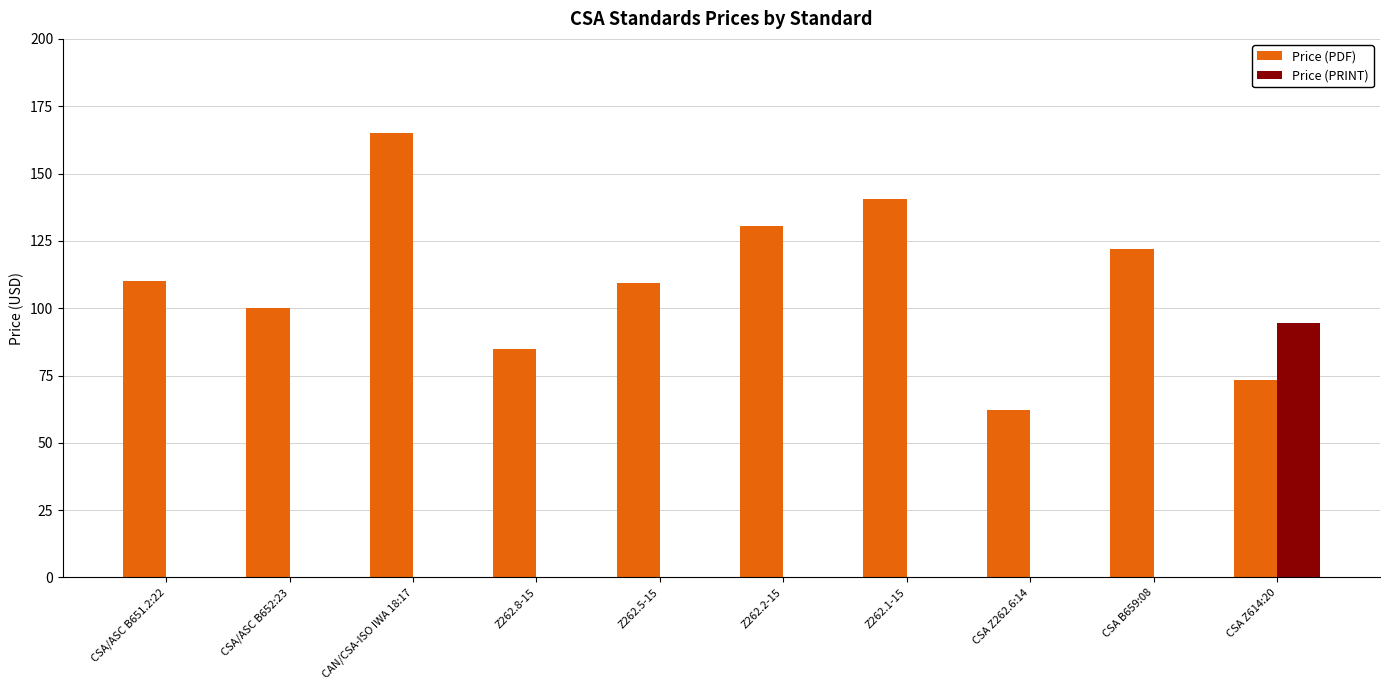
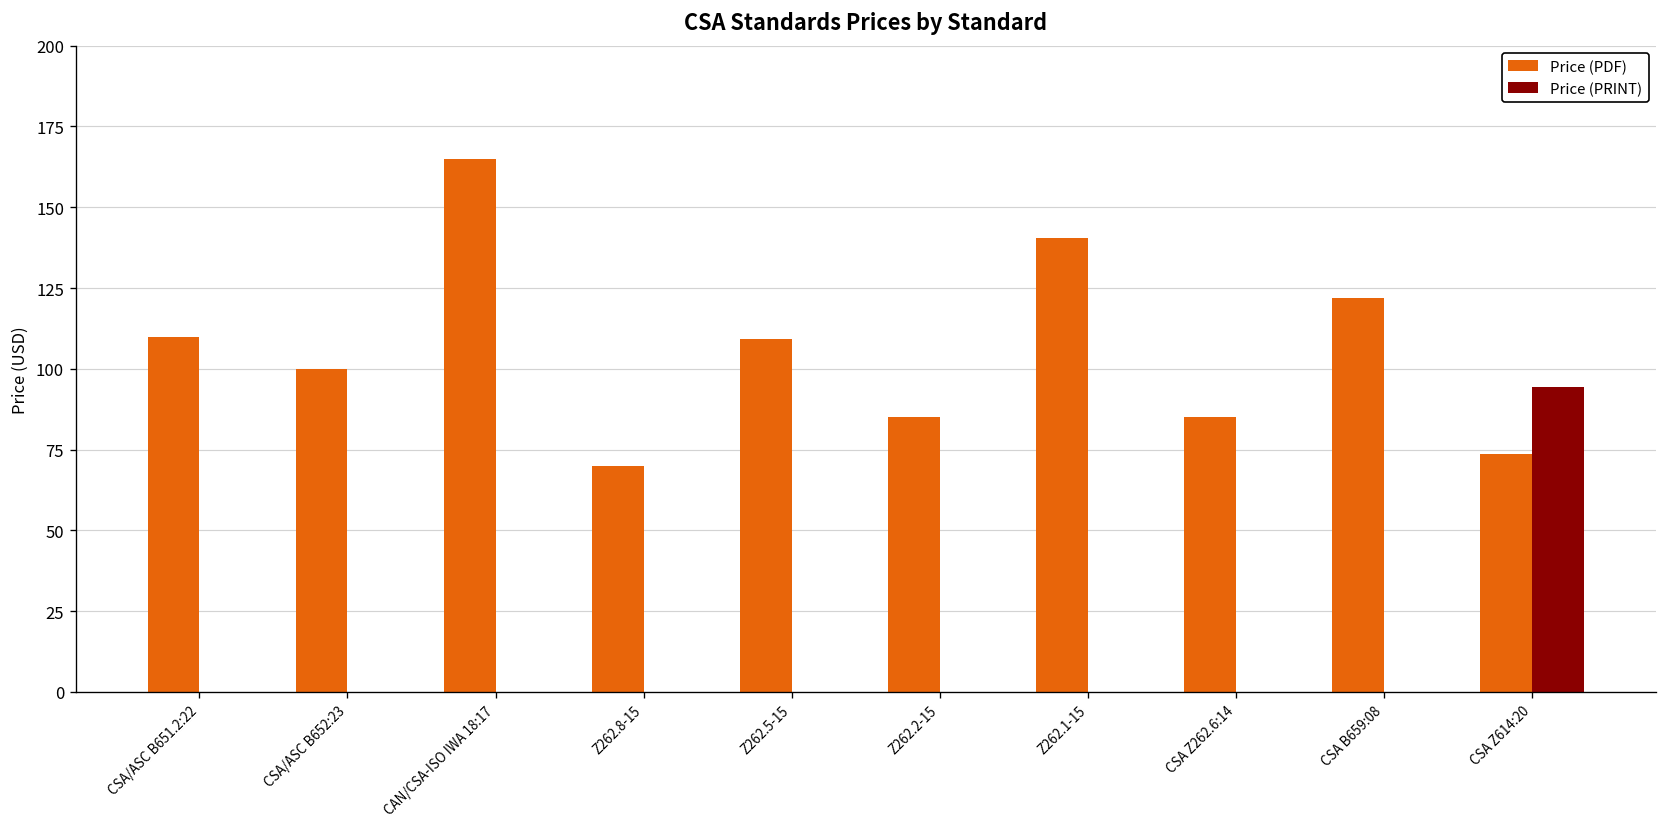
Price (PDF), Z262.8-15: 85 -> 70
Price (PDF), Z262.2-15: 131 -> 85
Price (PDF), CSA Z262.6:14: 62 -> 85
